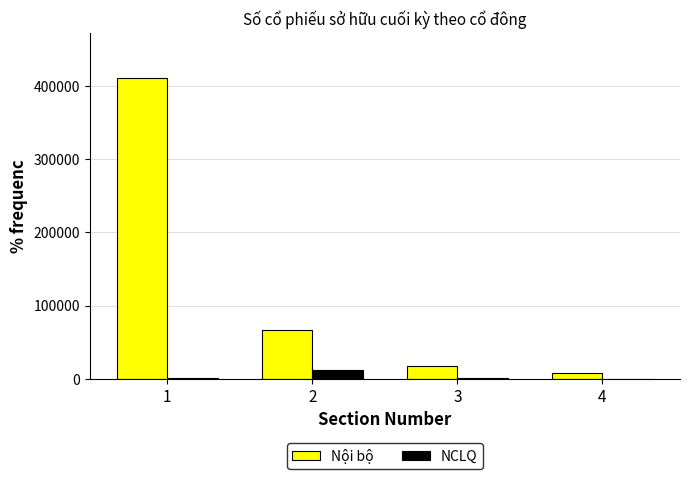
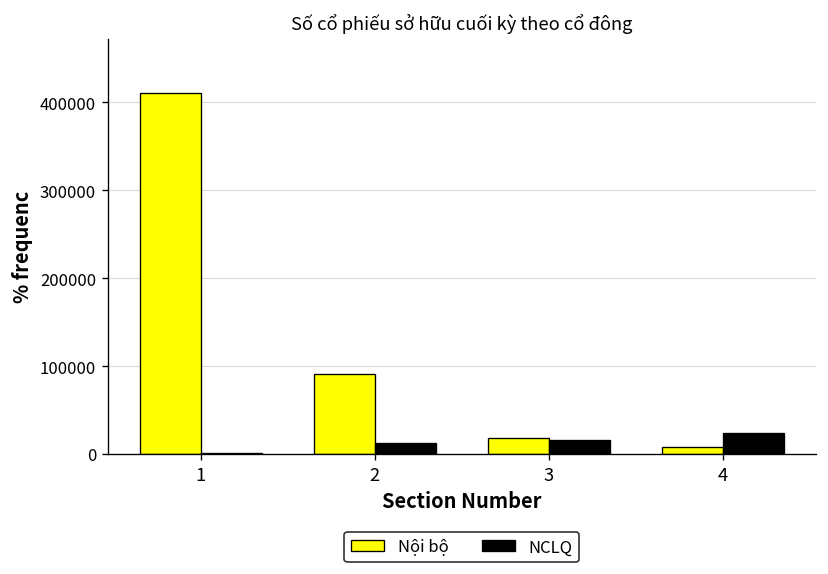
Nội bộ, 2: 70000 -> 90000
NCLQ, 3: 0 -> 20000
NCLQ, 4: 0 -> 20000
